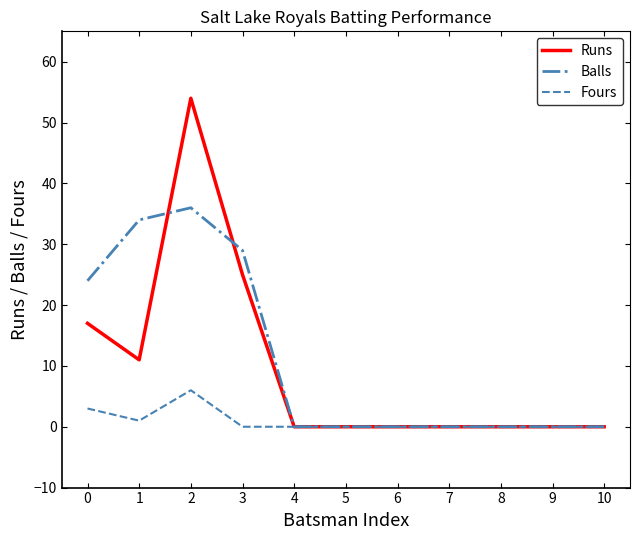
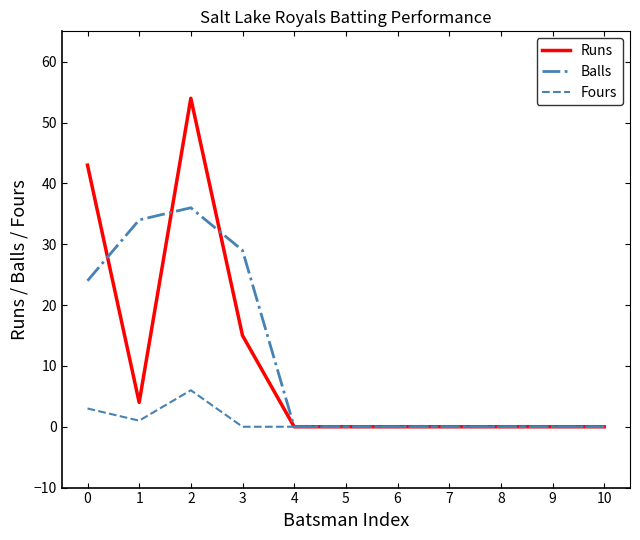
Runs, 0: 17 -> 43
Runs, 1: 11 -> 4
Runs, 3: 25 -> 15
